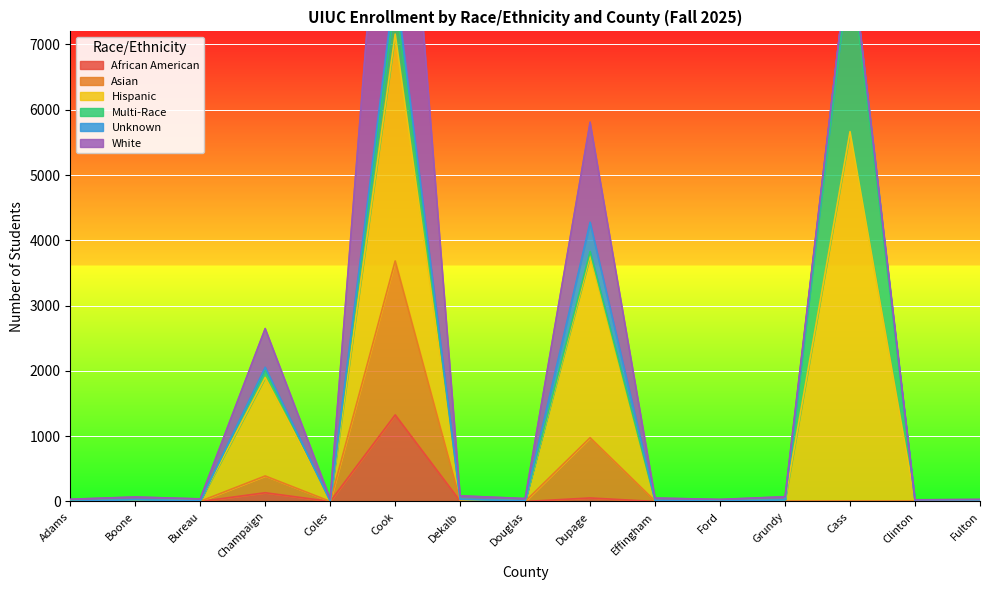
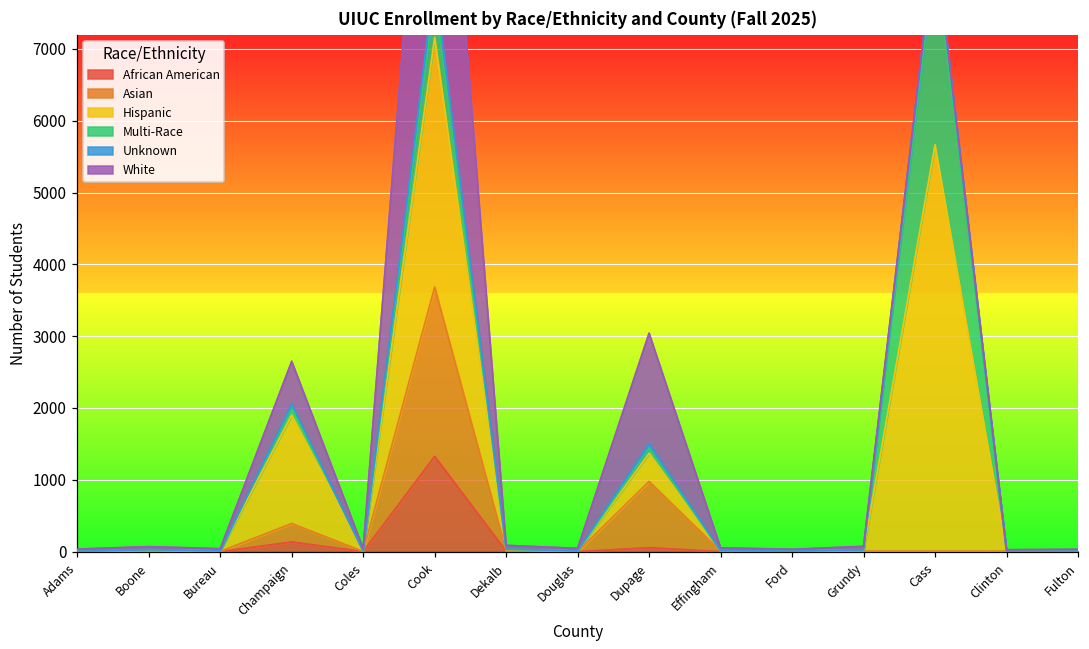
Hispanic, Dupage: 2800 -> 400
Unknown, Dupage: 400 -> 100
